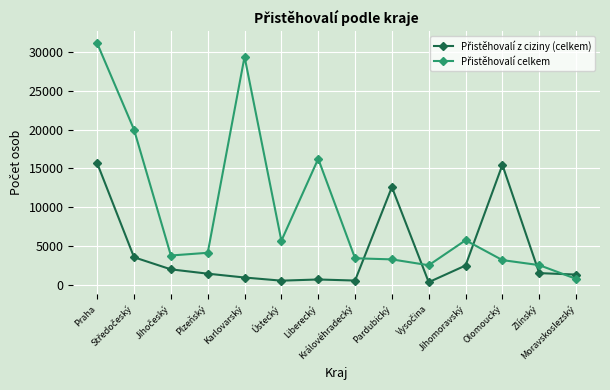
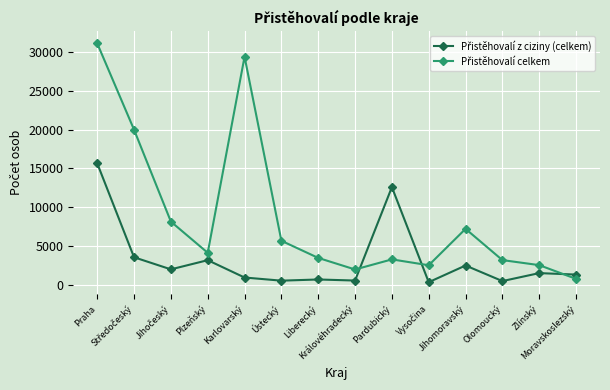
Přistěhovalí celkem, Jihočeský: 4000 -> 8000
Přistěhovalí z ciziny (celkem), Plzeňský: 1000 -> 3000
Přistěhovalí celkem, Liberecký: 16000 -> 3000
Přistěhovalí celkem, Královéhradecký: 3000 -> 2000
Přistěhovalí celkem, Jihomoravský: 6000 -> 7000
Přistěhovalí z ciziny (celkem), Olomoucký: 15000 -> 1000
